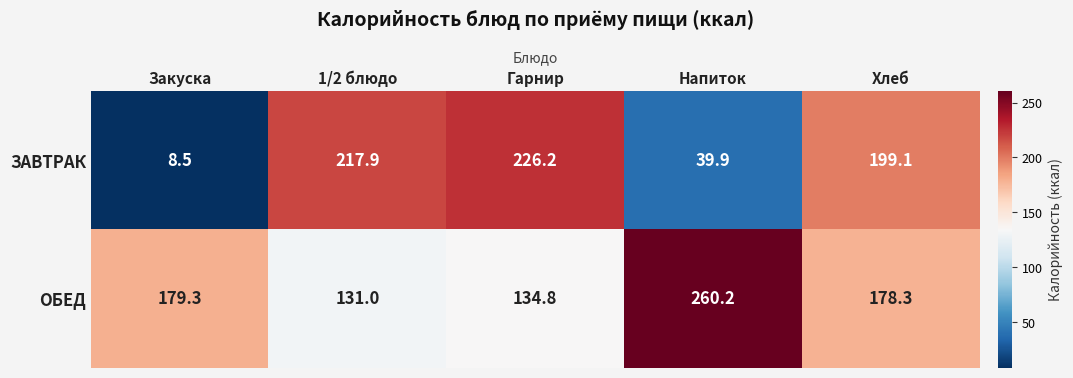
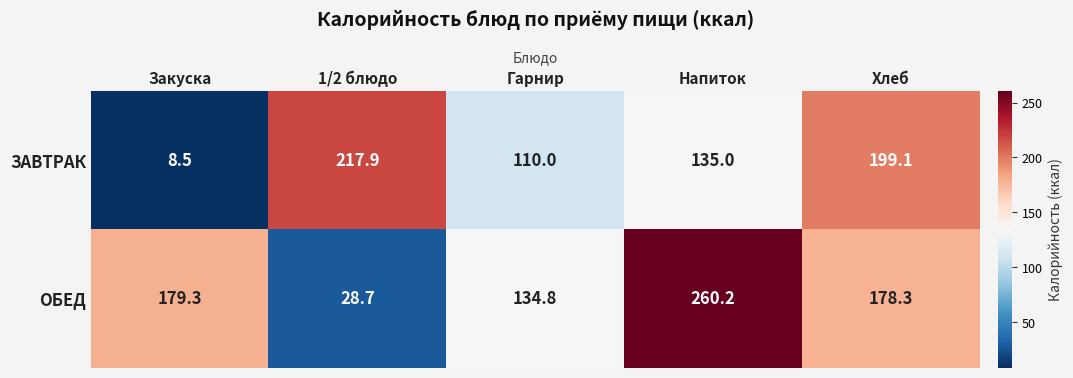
ЗАВТРАК, Гарнир: 226.2 -> 110.0
ЗАВТРАК, Напиток: 39.9 -> 135.0
ОБЕД, 1/2 блюдо: 131.0 -> 28.7
